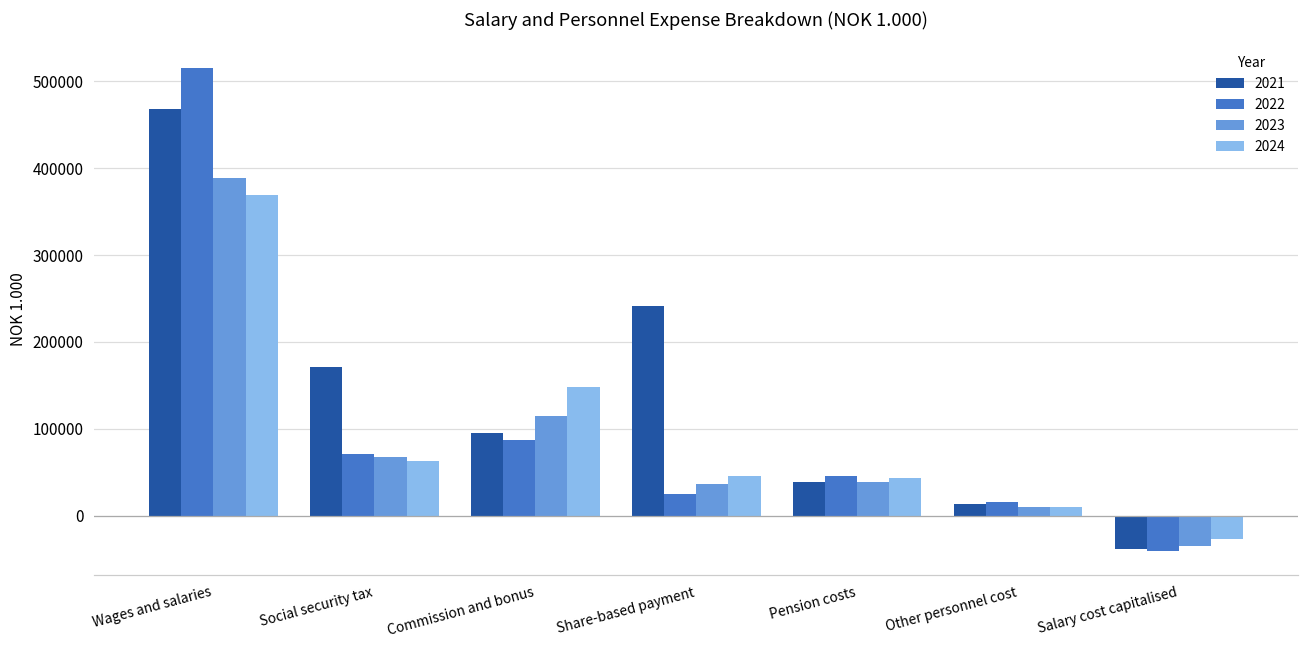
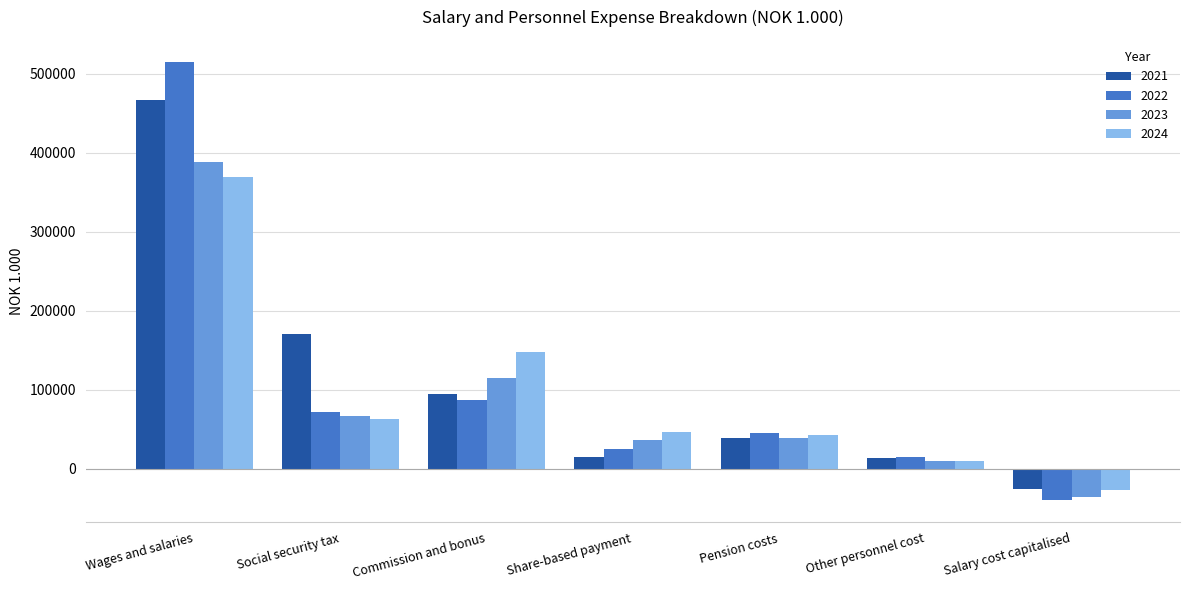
2021, Share-based payment: 240000 -> 10000
2021, Salary cost capitalised: -40000 -> -30000
